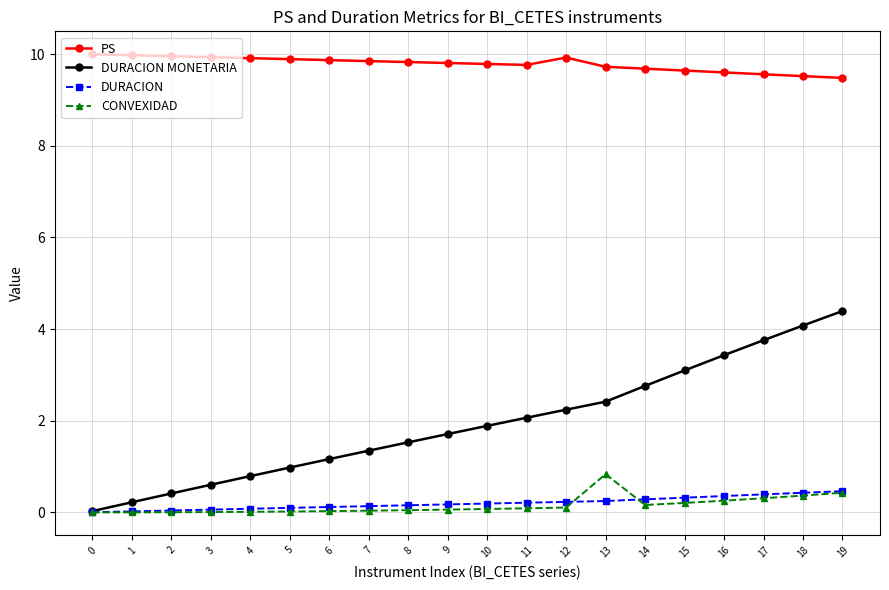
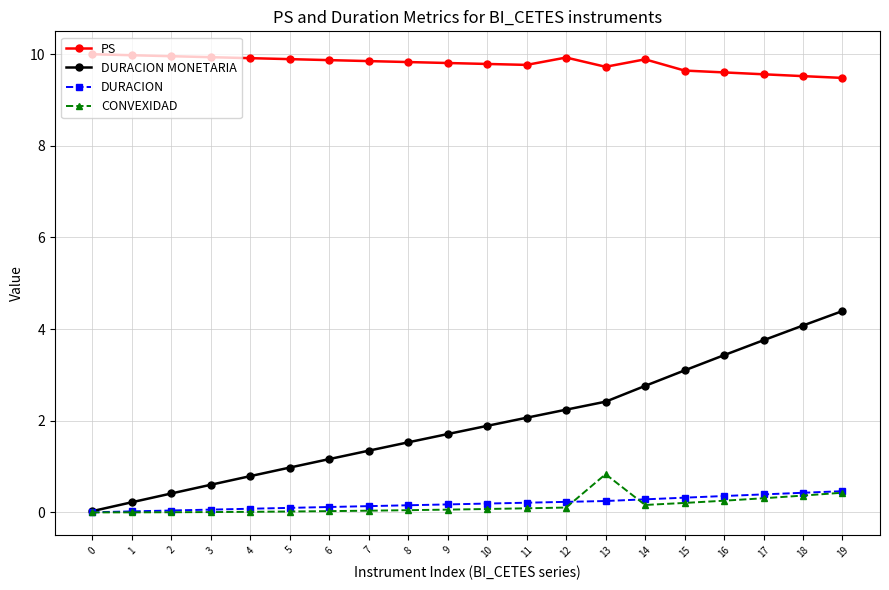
PS, 14: 9.7 -> 9.9
